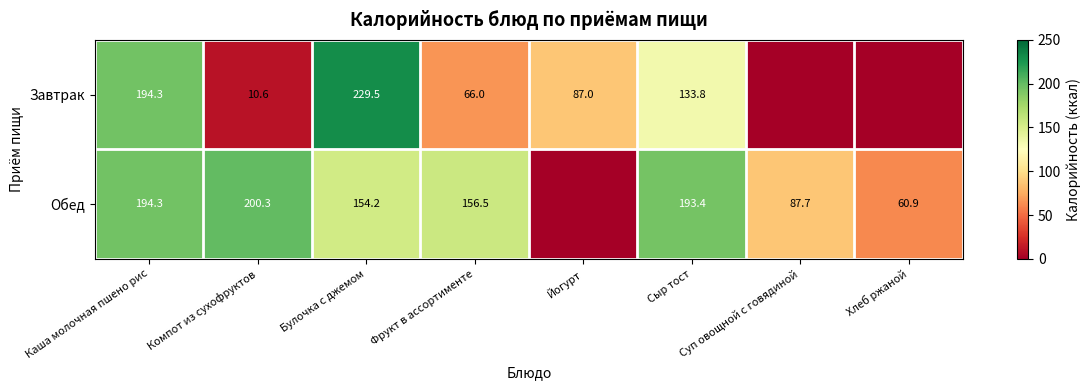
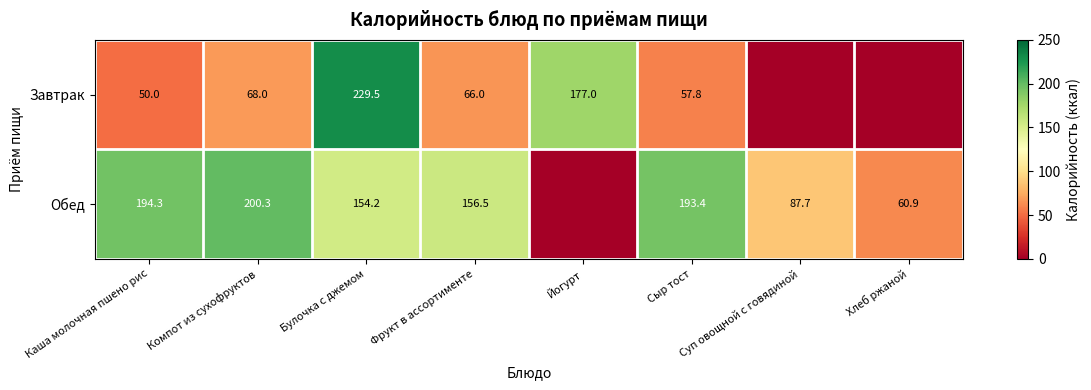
Завтрак, Каша молочная пшено рис: 194.3 -> 50.0
Завтрак, Компот из сухофруктов: 10.6 -> 68.0
Завтрак, Йогурт: 87.0 -> 177.0
Завтрак, Сыр тост: 133.8 -> 57.8
